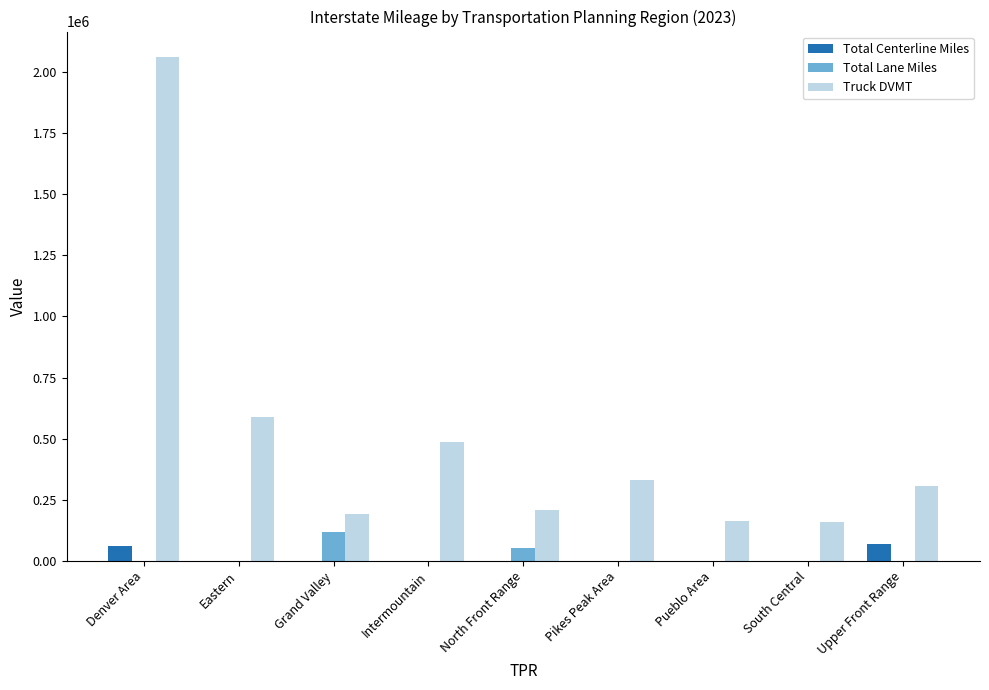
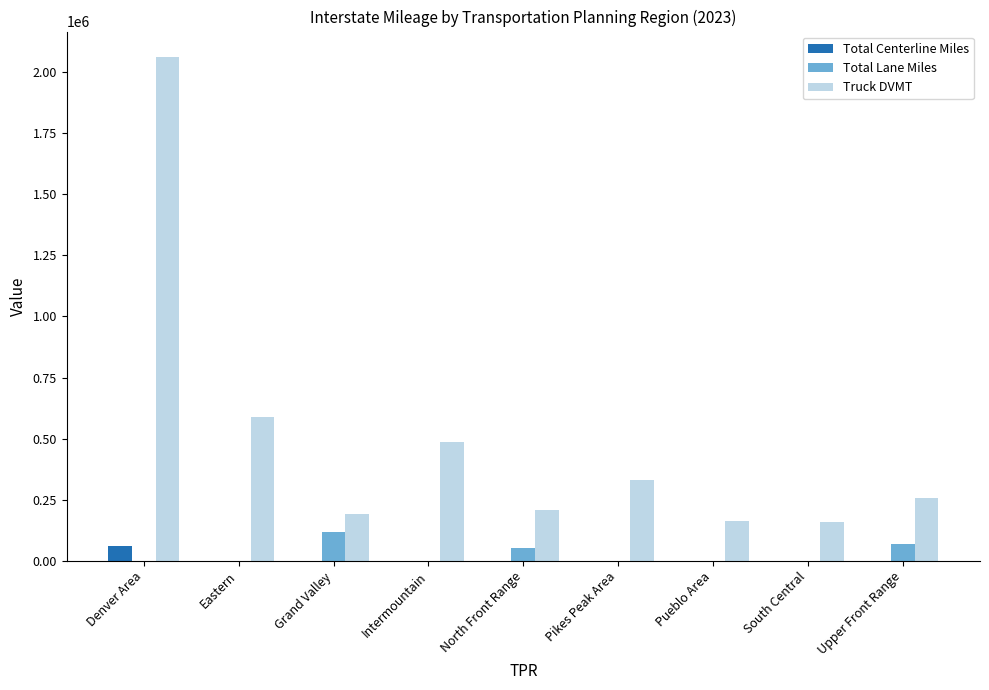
Total Centerline Miles, Upper Front Range: 70000 -> 0
Total Lane Miles, Upper Front Range: 0 -> 70000
Truck DVMT, Upper Front Range: 310000 -> 260000
